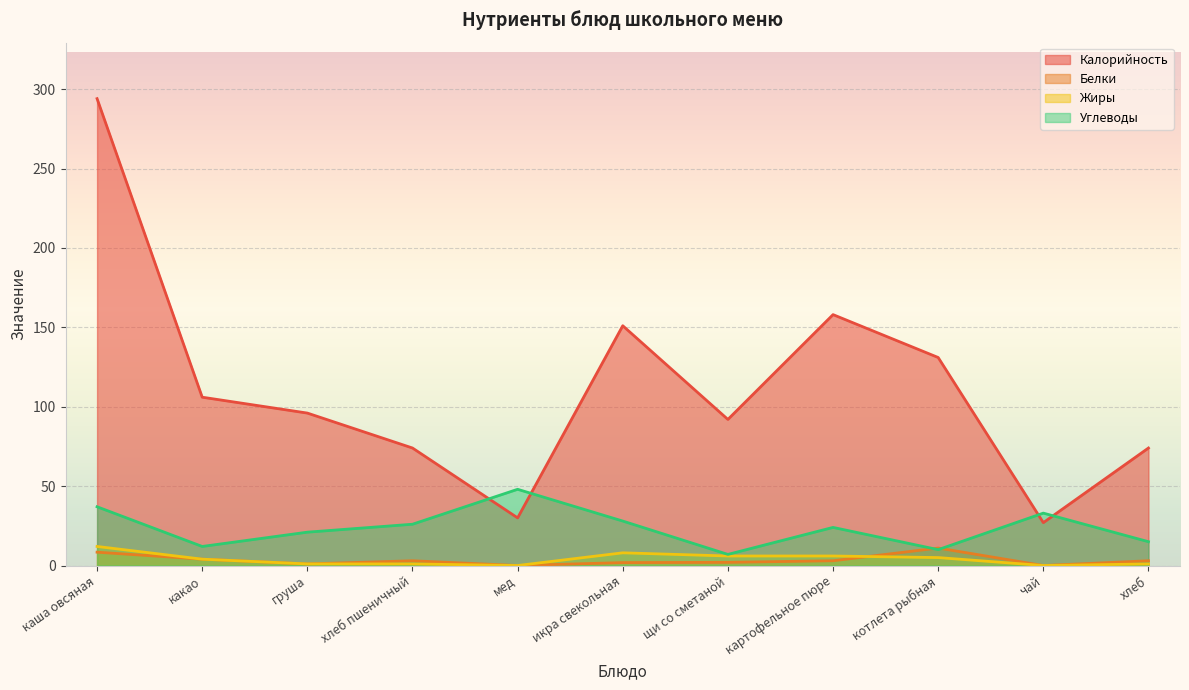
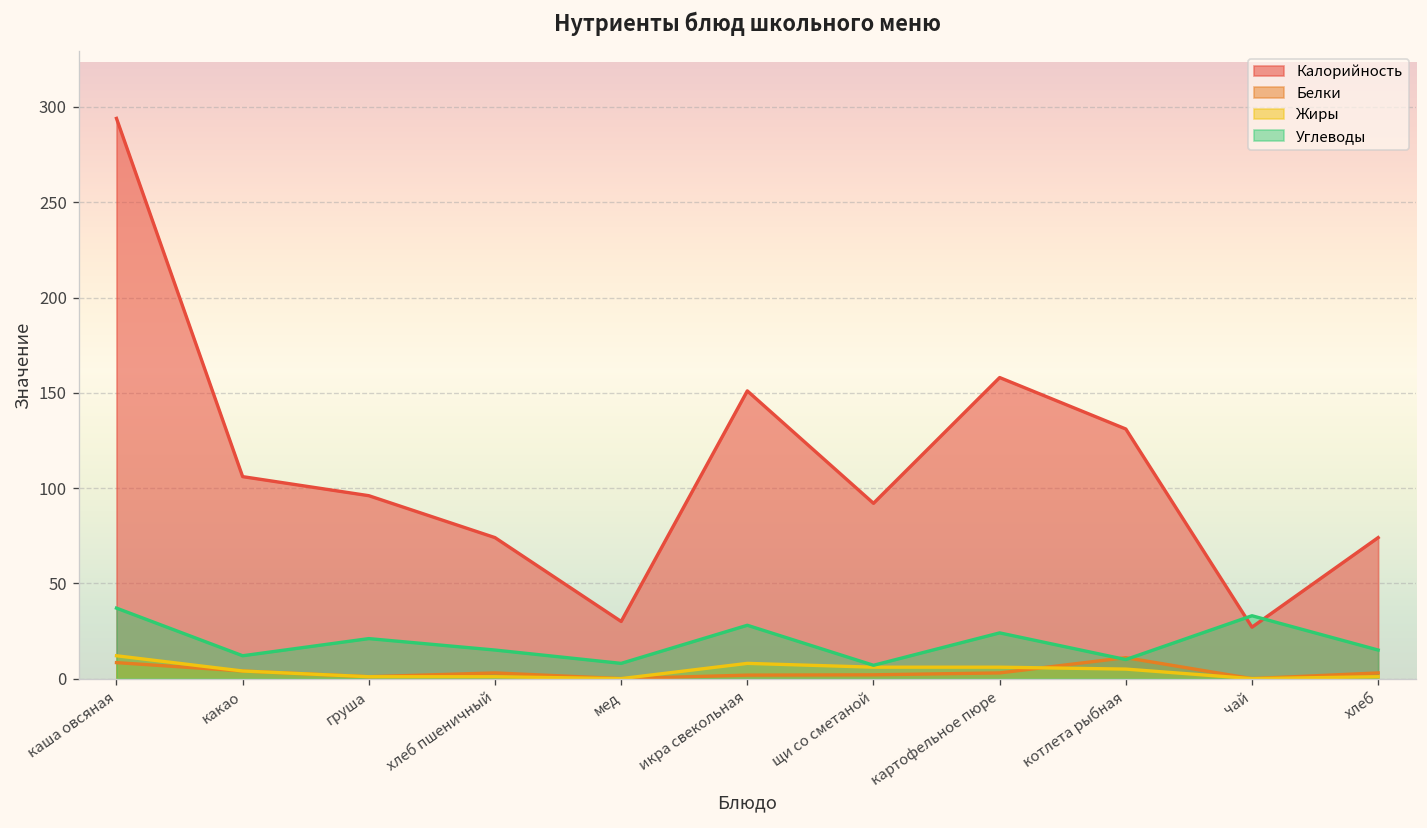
Углеводы, хлеб пшеничный: 26 -> 15
Углеводы, мед: 48 -> 8
